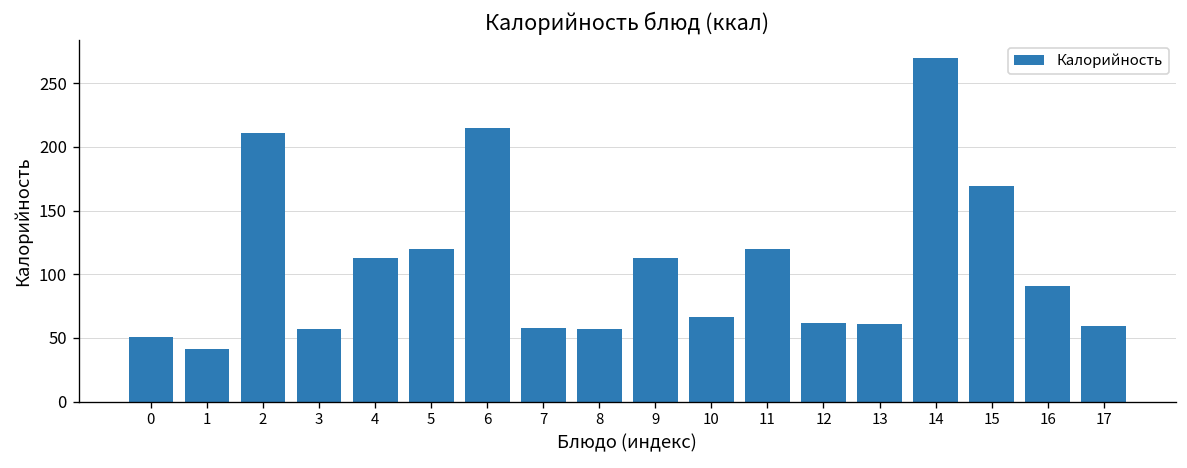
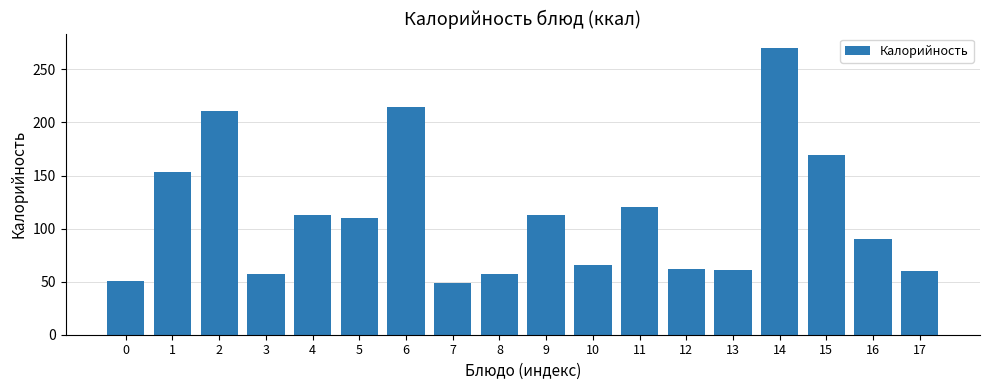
1: 41 -> 153
5: 120 -> 110
7: 58 -> 49
